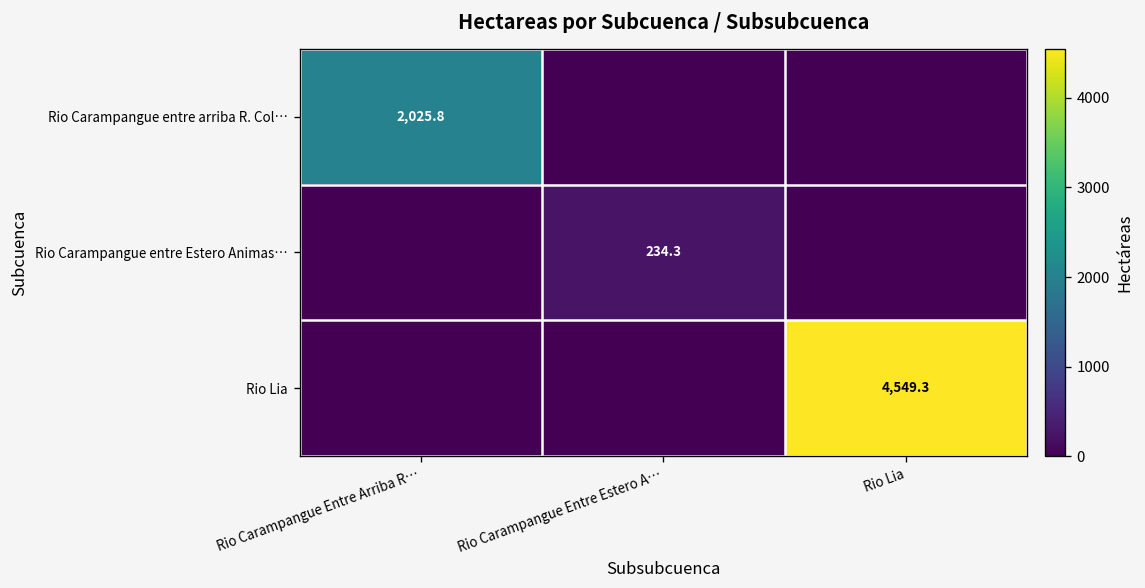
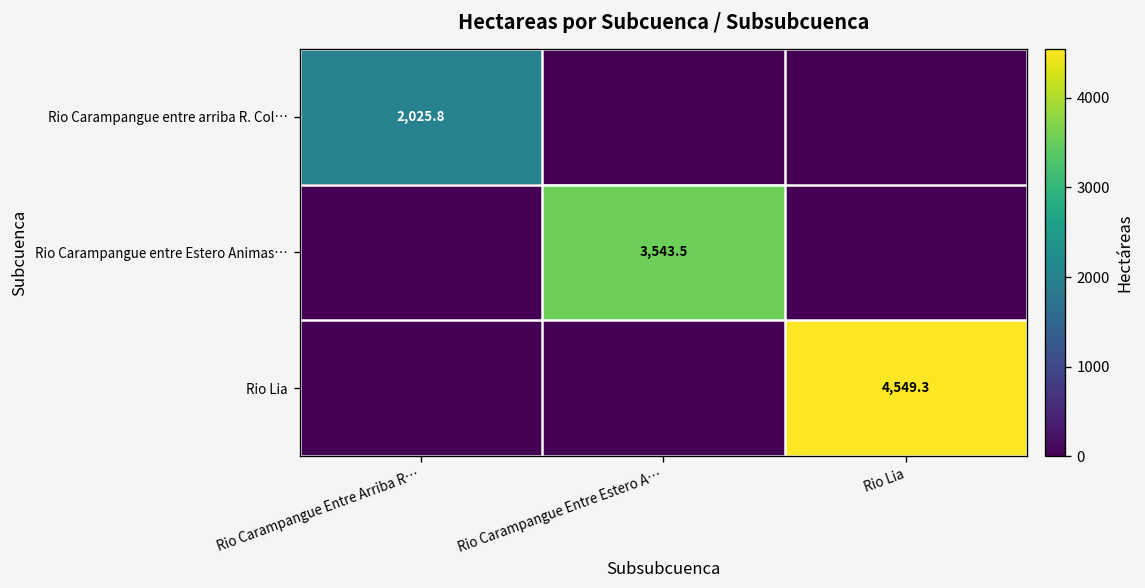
Rio Carampangue entre Estero Animas…, Rio Carampangue Entre Estero A…: 234.3 -> 3,543.5
